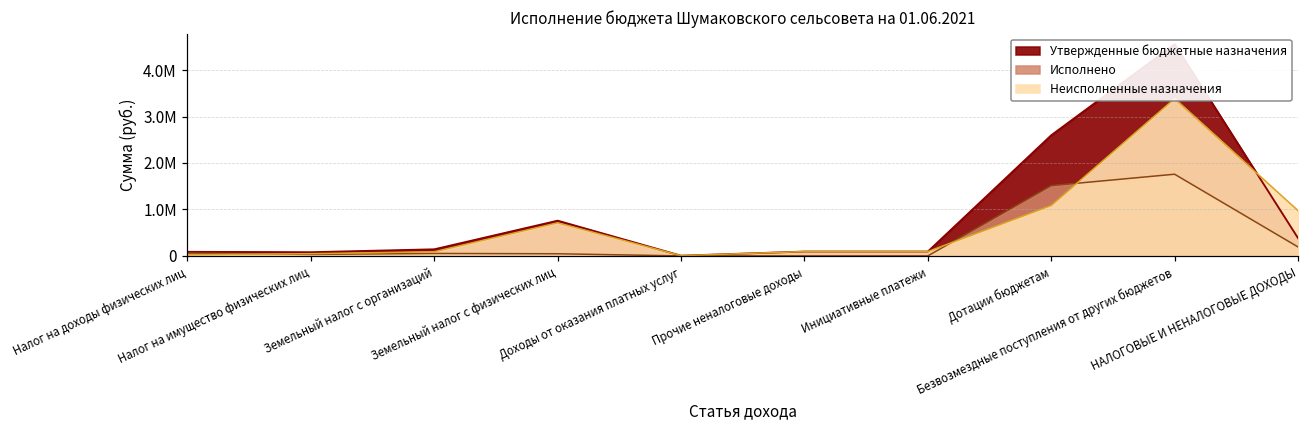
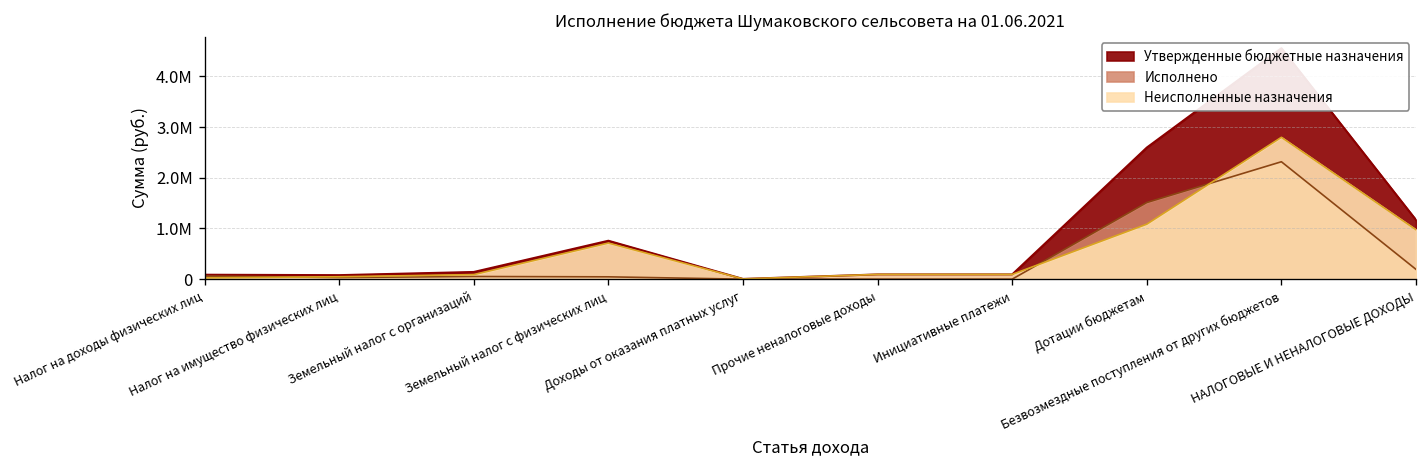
Исполнено, Безвозмездные поступления от других бюджетов: 1800000 -> 2300000
Неисполненные назначения, Безвозмездные поступления от других бюджетов: 3400000 -> 2800000
Утвержденные бюджетные назначения, НАЛОГОВЫЕ И НЕНАЛОГОВЫЕ ДОХОДЫ: 400000 -> 1200000
